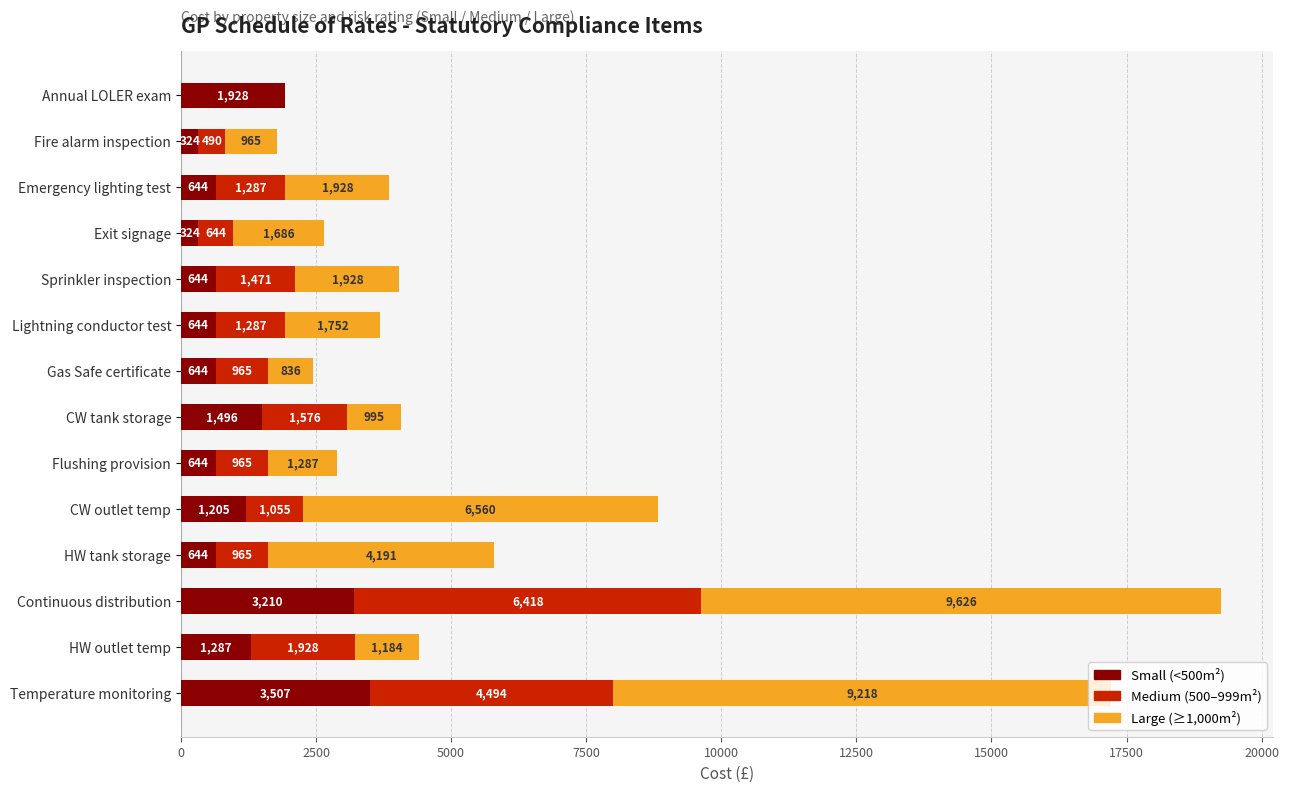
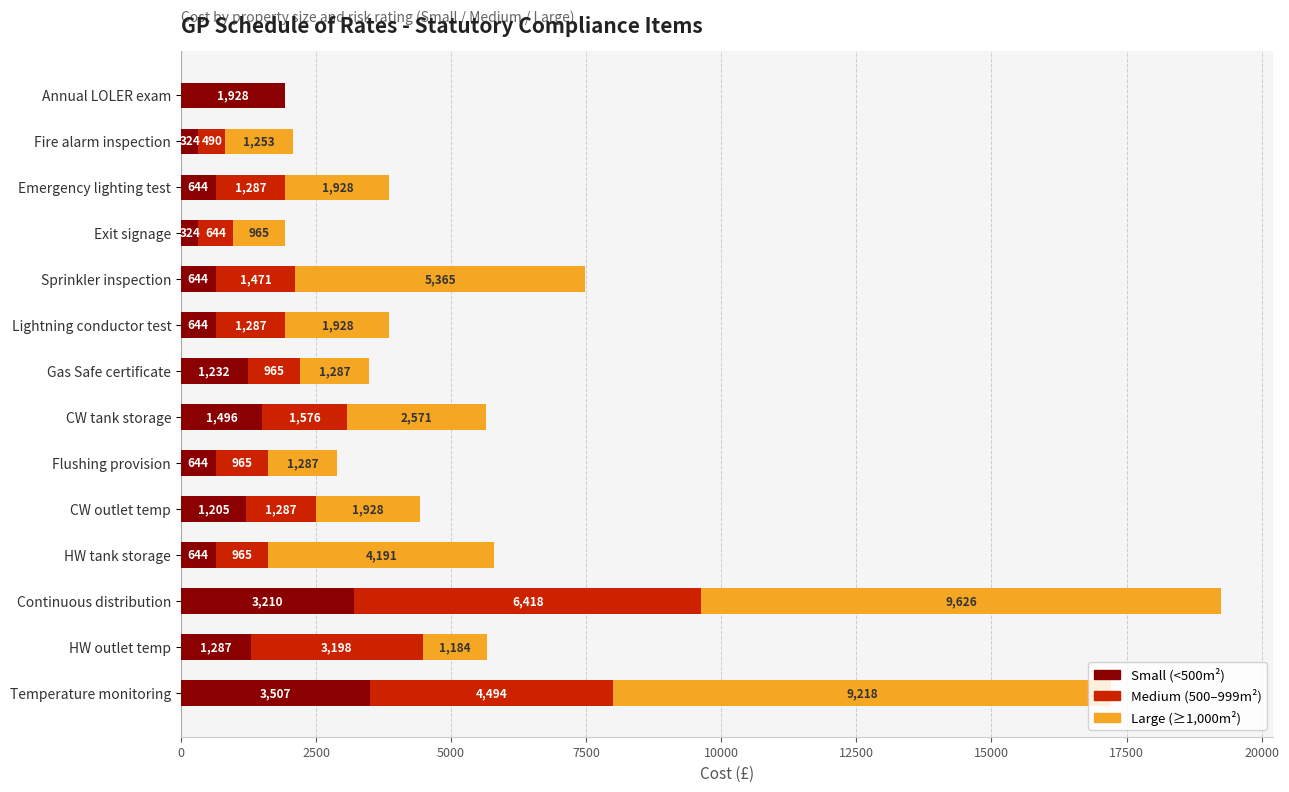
Large (≥1,000m²), Fire alarm inspection: 965 -> 1,253
Large (≥1,000m²), Exit signage: 1,686 -> 965
Large (≥1,000m²), Sprinkler inspection: 1,928 -> 5,365
Large (≥1,000m²), Lightning conductor test: 1,752 -> 1,928
Small (<500m²), Gas Safe certificate: 644 -> 1,232
Large (≥1,000m²), Gas Safe certificate: 836 -> 1,287
Large (≥1,000m²), CW tank storage: 995 -> 2,571
Medium (500–999m²), CW outlet temp: 1,055 -> 1,287
Large (≥1,000m²), CW outlet temp: 6,560 -> 1,928
Medium (500–999m²), HW outlet temp: 1,928 -> 3,198
